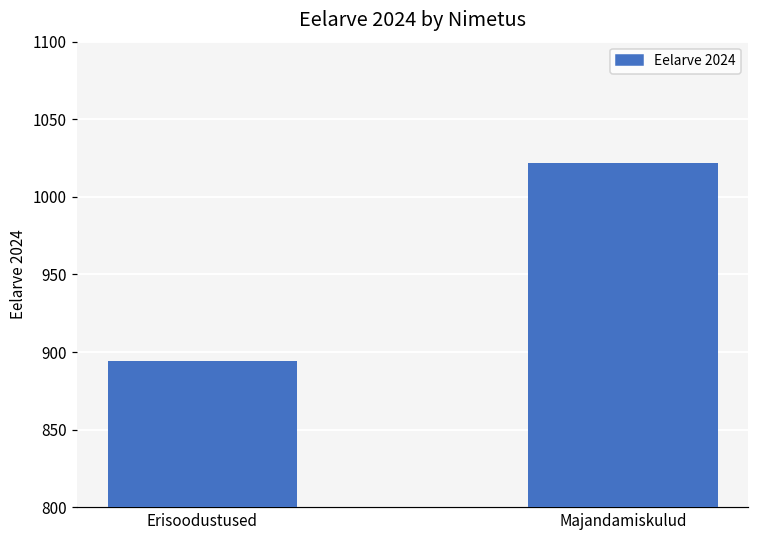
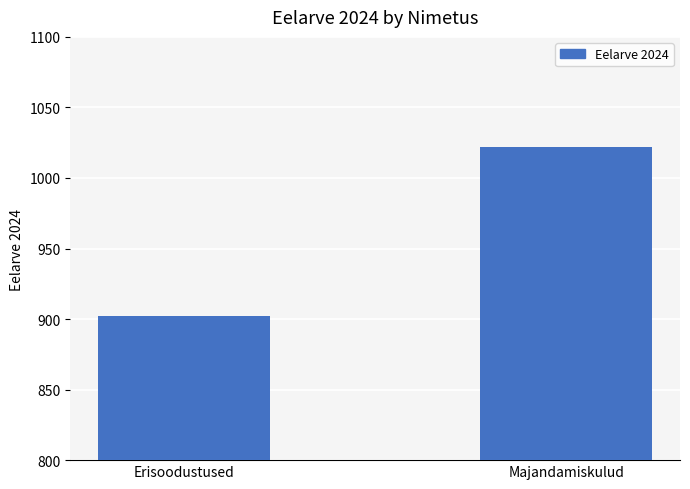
Erisoodustused: 894 -> 902
